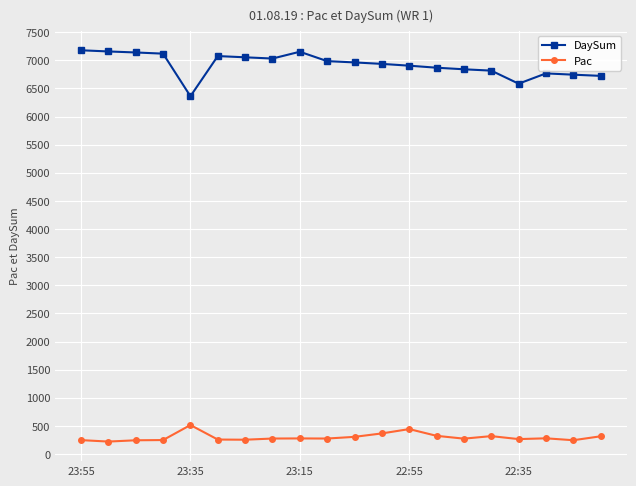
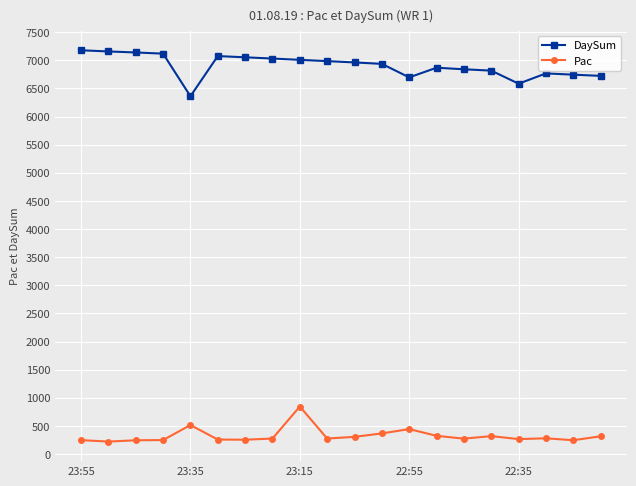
DaySum, 23:15: 7200 -> 7000
Pac, 23:15: 300 -> 800
DaySum, 22:55: 6900 -> 6700
